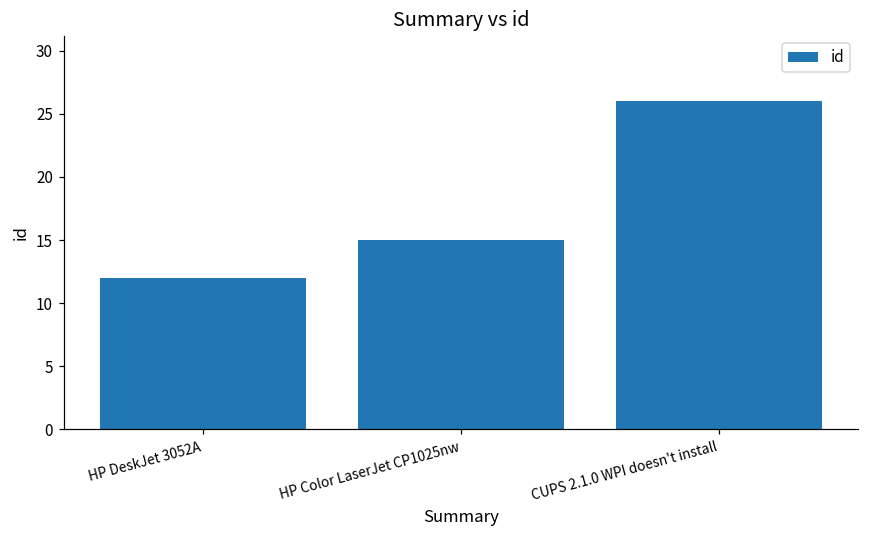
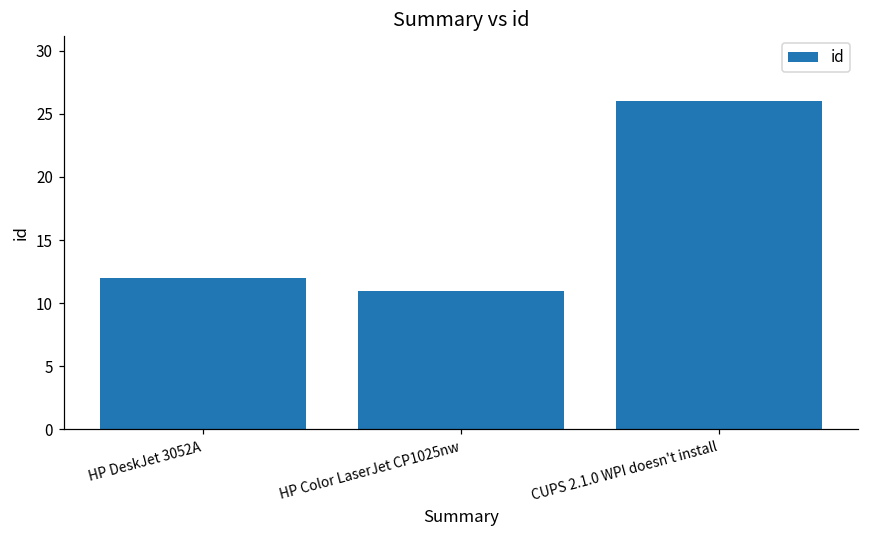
HP Color LaserJet CP1025nw: 15 -> 11
